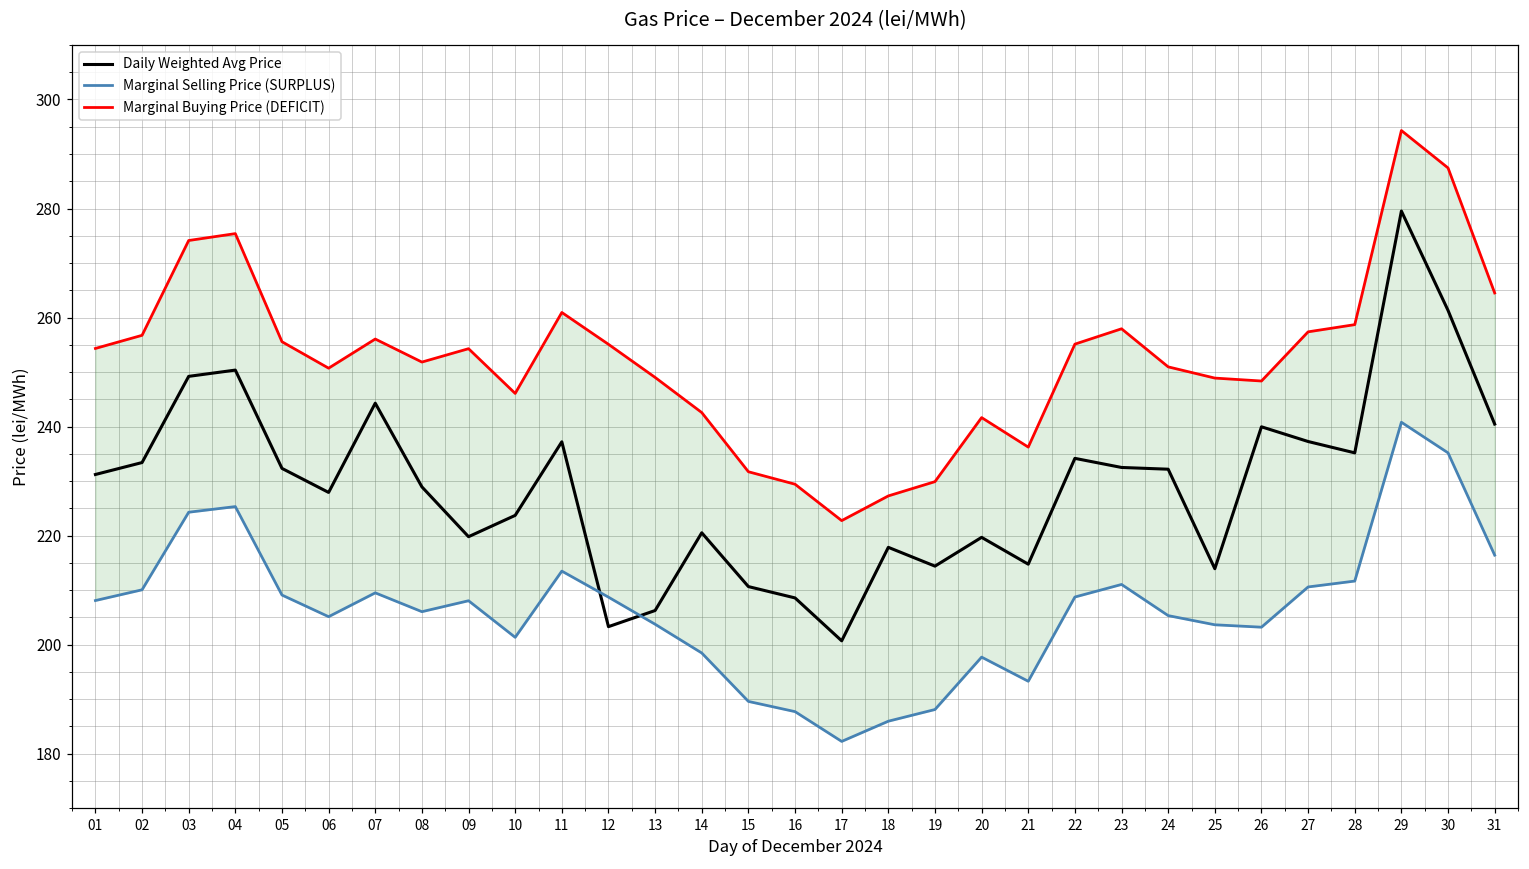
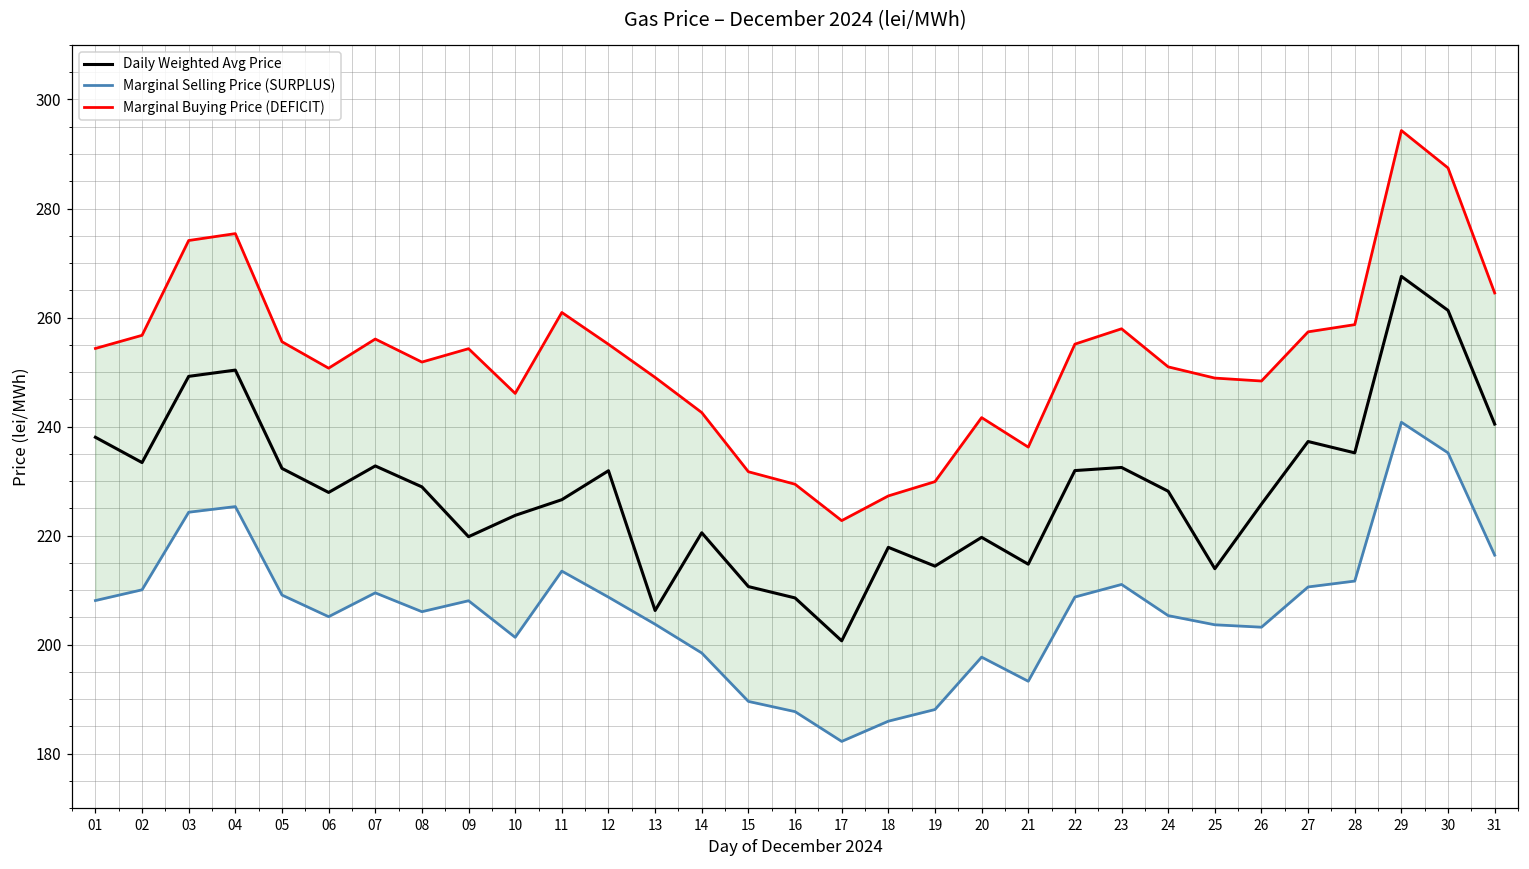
Daily Weighted Avg Price, 01: 231 -> 238
Daily Weighted Avg Price, 07: 244 -> 233
Daily Weighted Avg Price, 11: 237 -> 227
Daily Weighted Avg Price, 12: 203 -> 232
Daily Weighted Avg Price, 22: 234 -> 232
Daily Weighted Avg Price, 24: 232 -> 228
Daily Weighted Avg Price, 26: 240 -> 226
Daily Weighted Avg Price, 29: 280 -> 268
